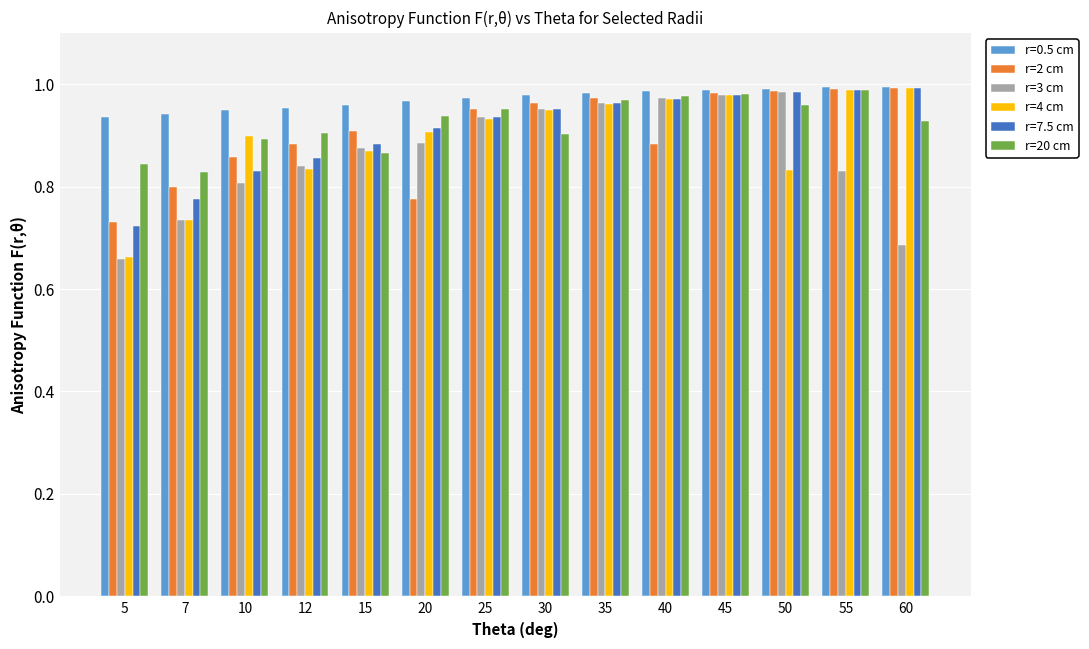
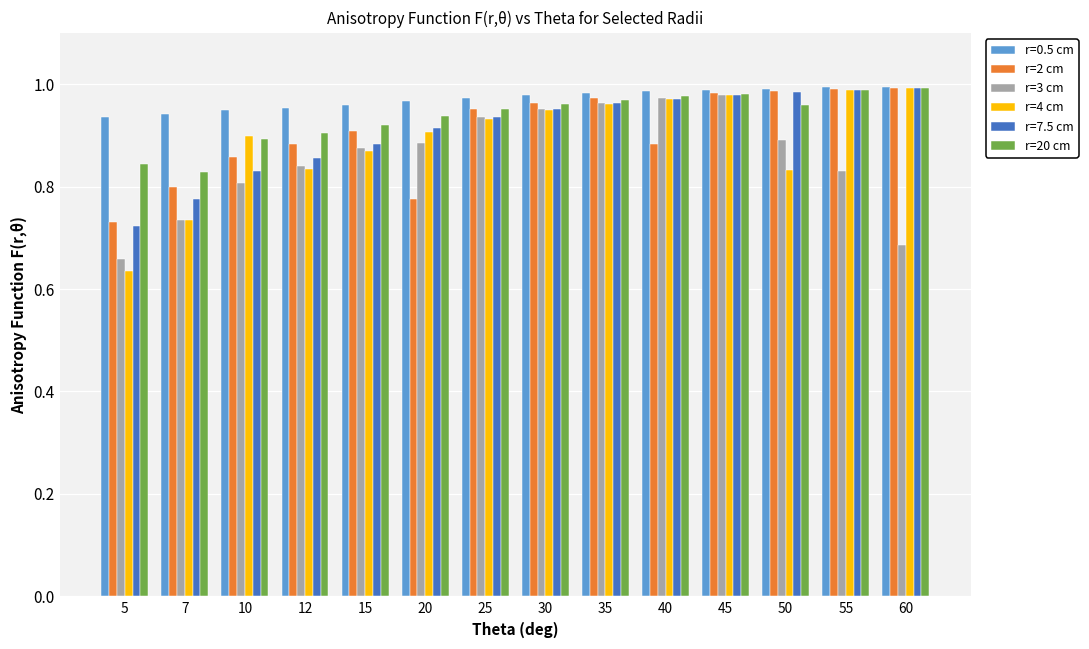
r=4 cm, 5: 0.66 -> 0.63
r=20 cm, 15: 0.87 -> 0.92
r=20 cm, 30: 0.90 -> 0.96
r=3 cm, 50: 0.98 -> 0.89
r=20 cm, 60: 0.93 -> 0.99
